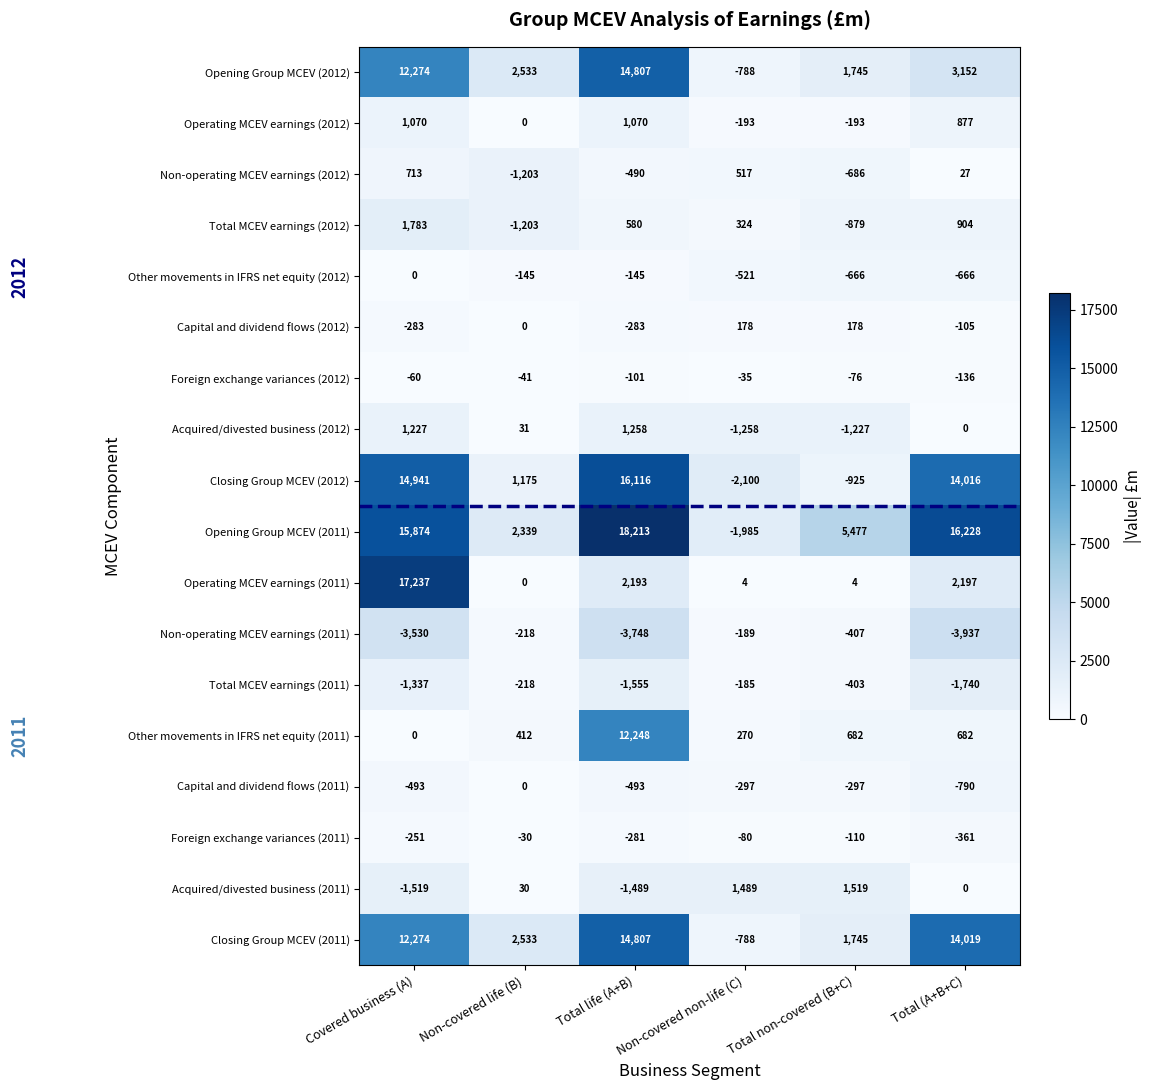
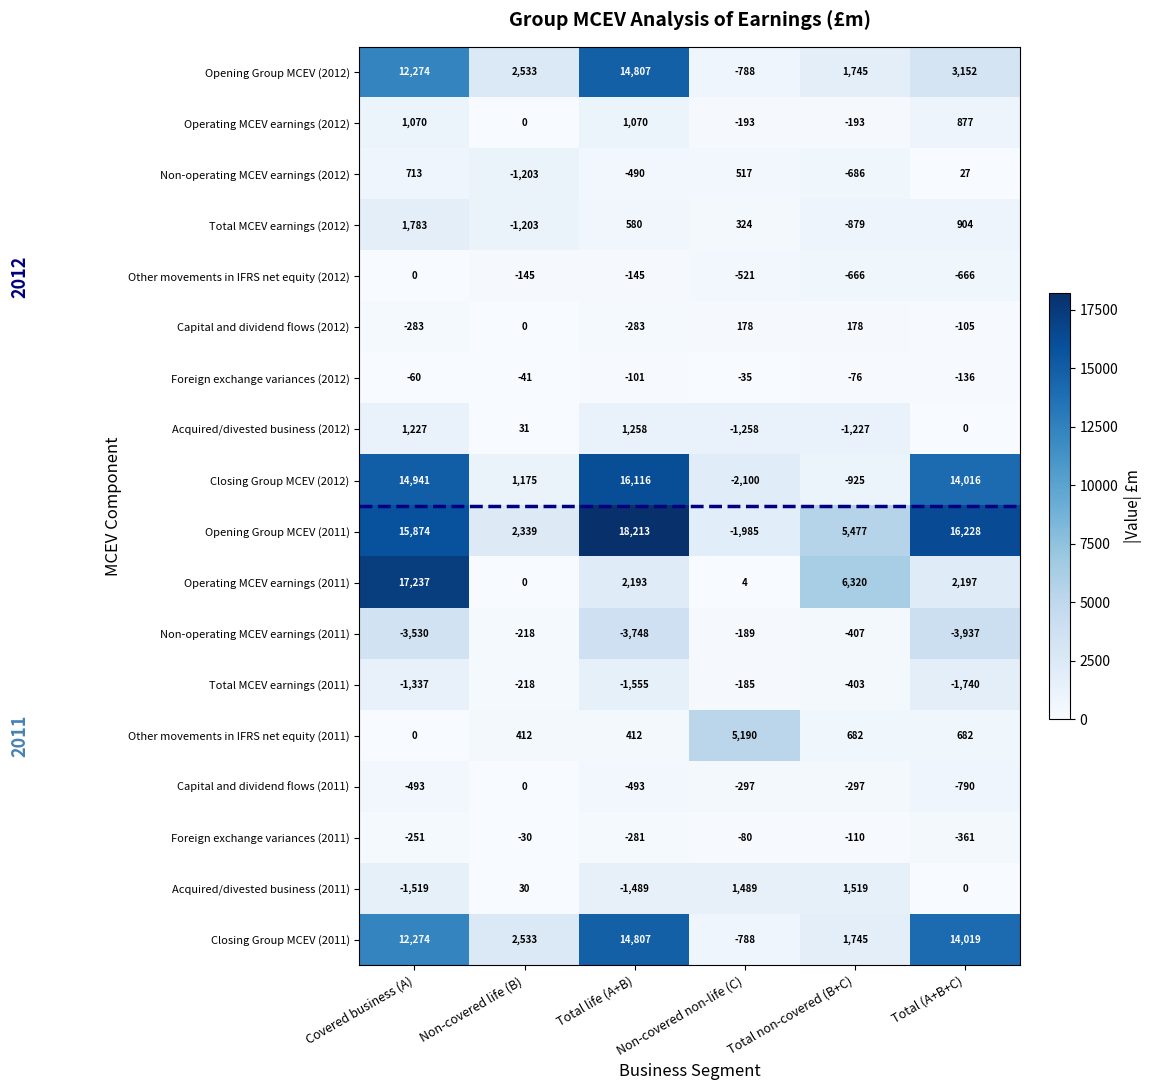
Operating MCEV earnings (2011), Total non-covered (B+C): 4 -> 6,320
Other movements in IFRS net equity (2011), Total life (A+B): 12,248 -> 412
Other movements in IFRS net equity (2011), Non-covered non-life (C): 270 -> 5,190
